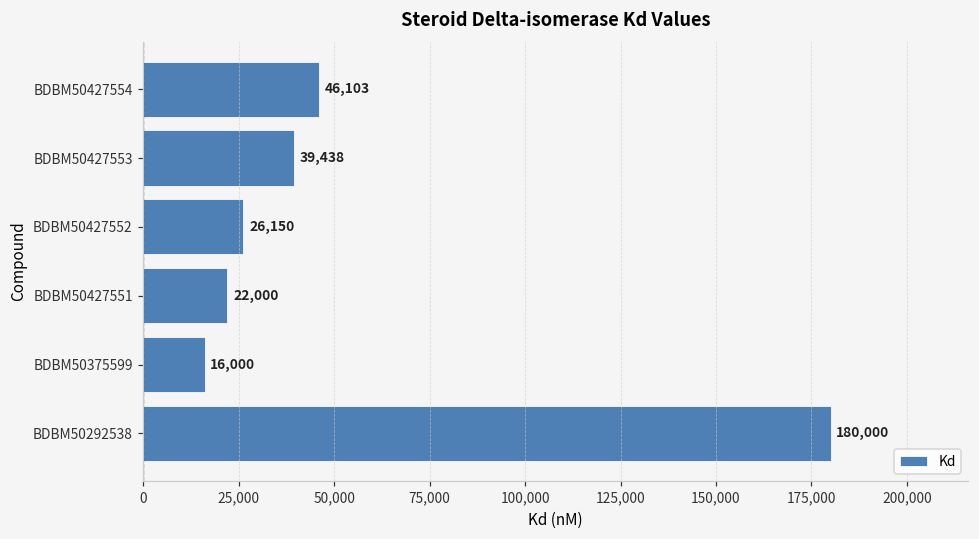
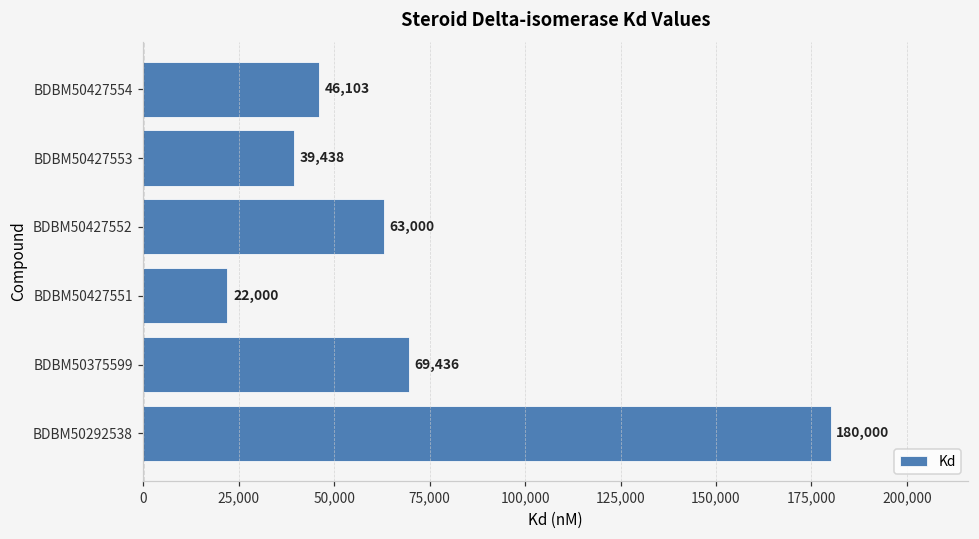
BDBM50427552: 26,150 -> 63,000
BDBM50375599: 16,000 -> 69,436
